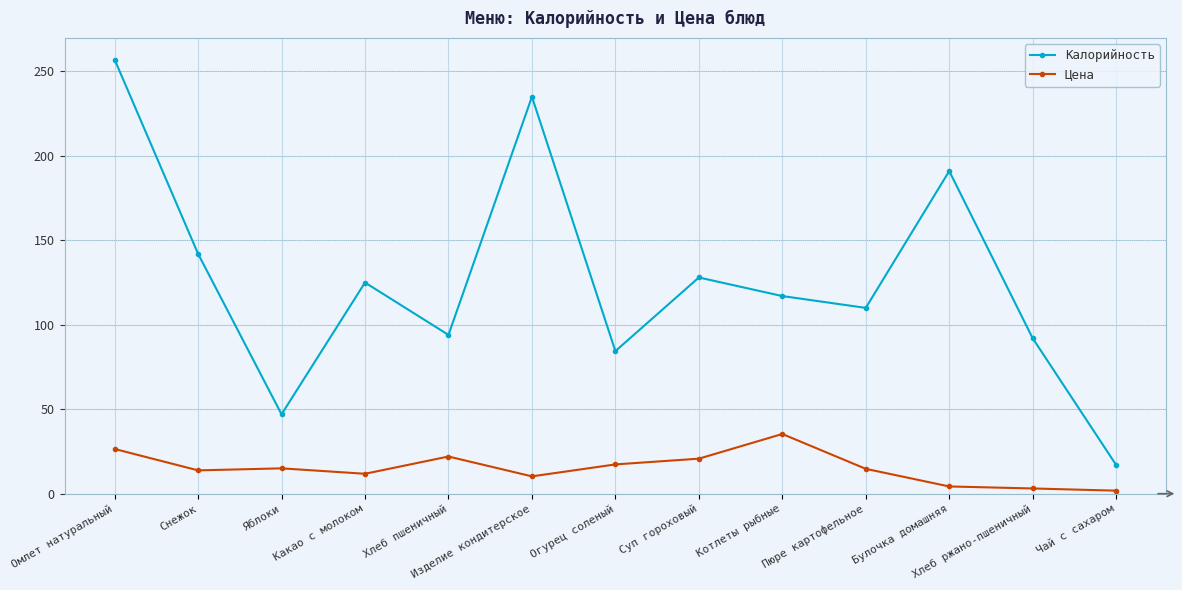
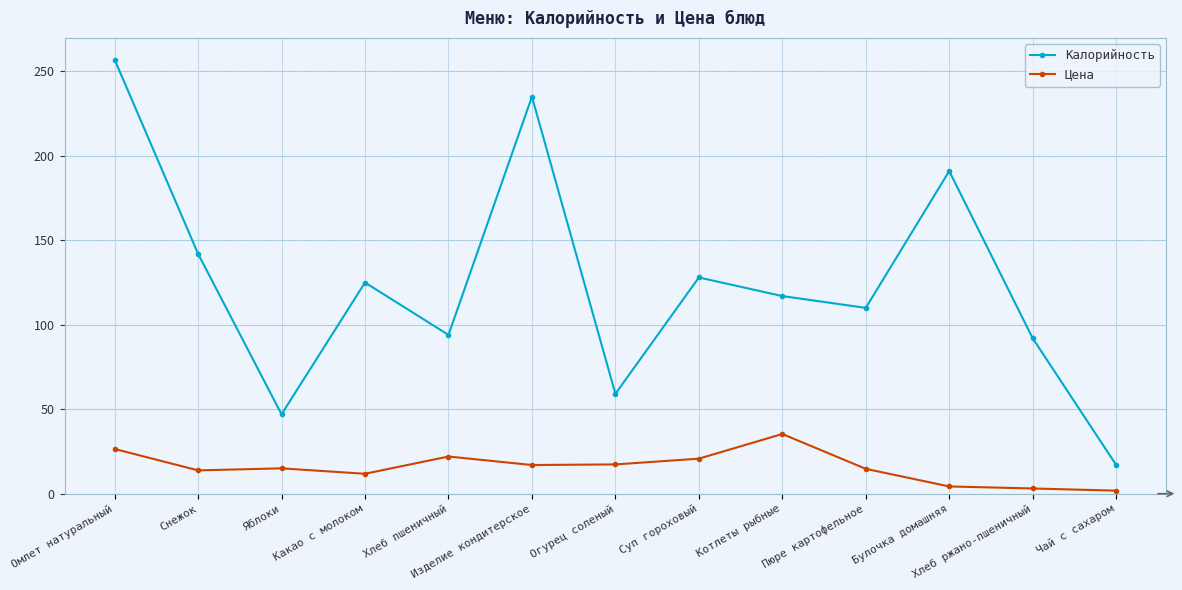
Цена, Изделие кондитерское: 10 -> 17
Калорийность, Огурец соленый: 84 -> 59
